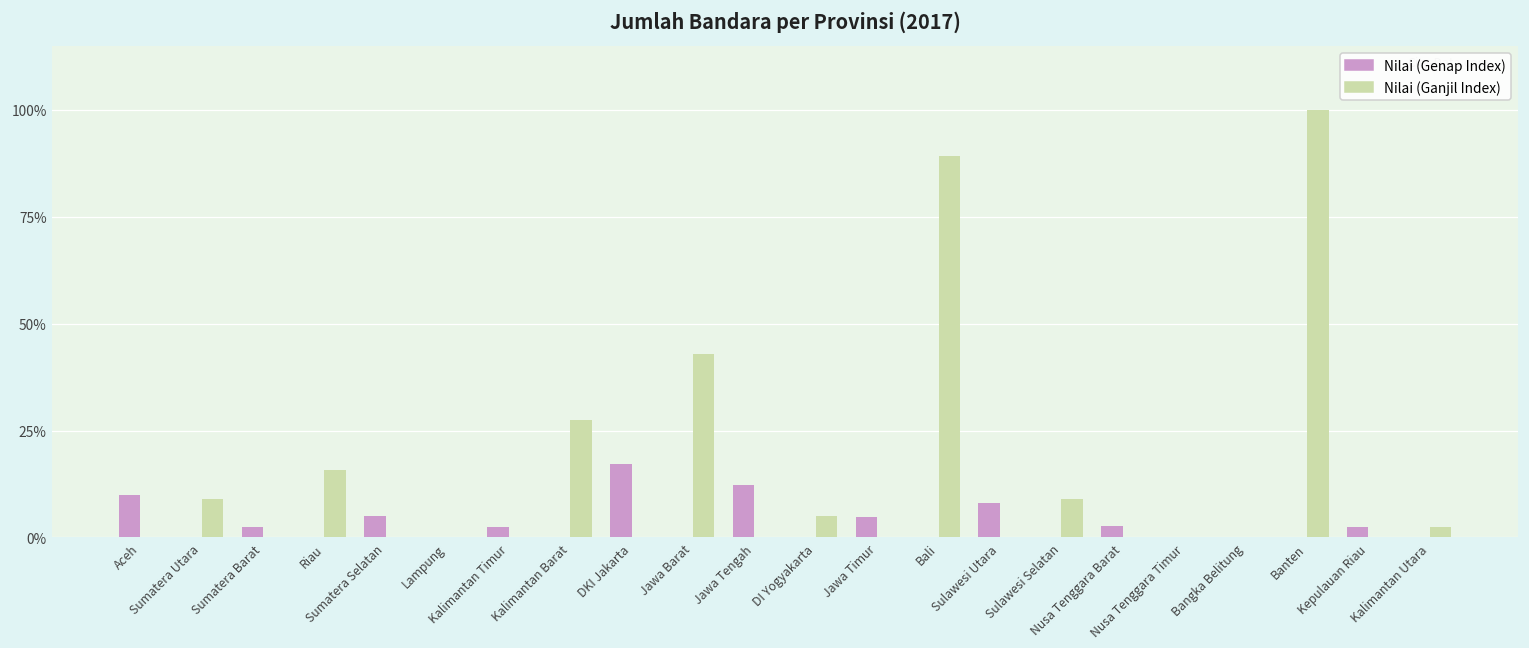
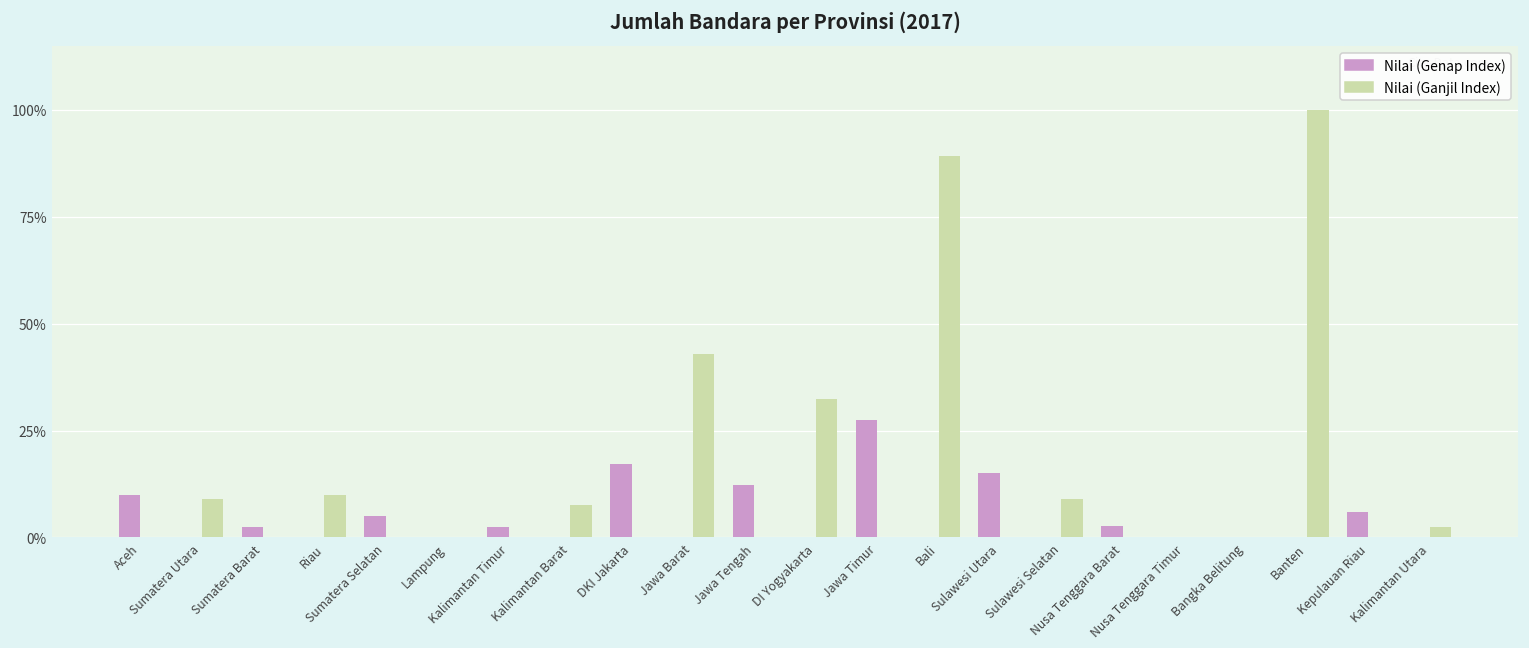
Nilai (Ganjil Index), Riau: 16% -> 10%
Nilai (Ganjil Index), Kalimantan Barat: 28% -> 8%
Nilai (Ganjil Index), DI Yogyakarta: 5% -> 33%
Nilai (Genap Index), Jawa Timur: 5% -> 28%
Nilai (Genap Index), Sulawesi Utara: 8% -> 15%
Nilai (Genap Index), Kepulauan Riau: 3% -> 6%
